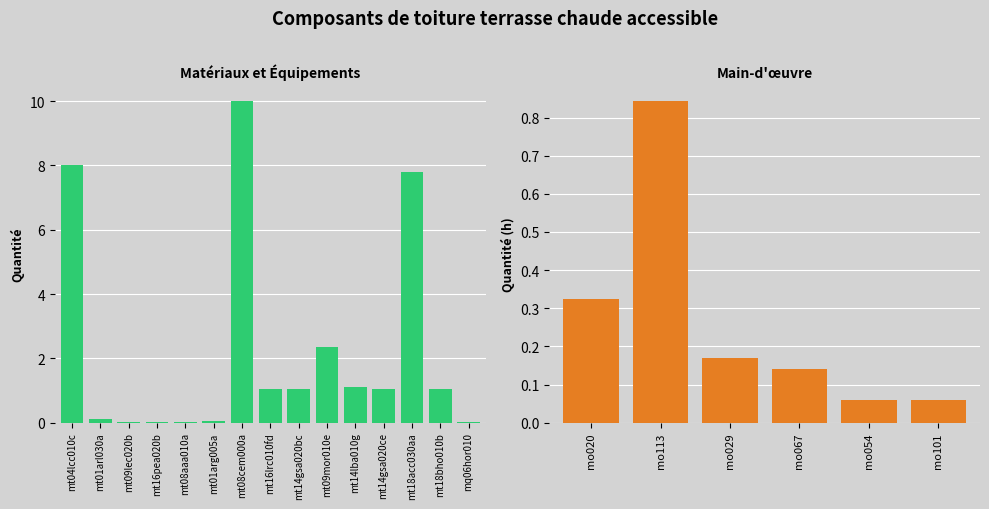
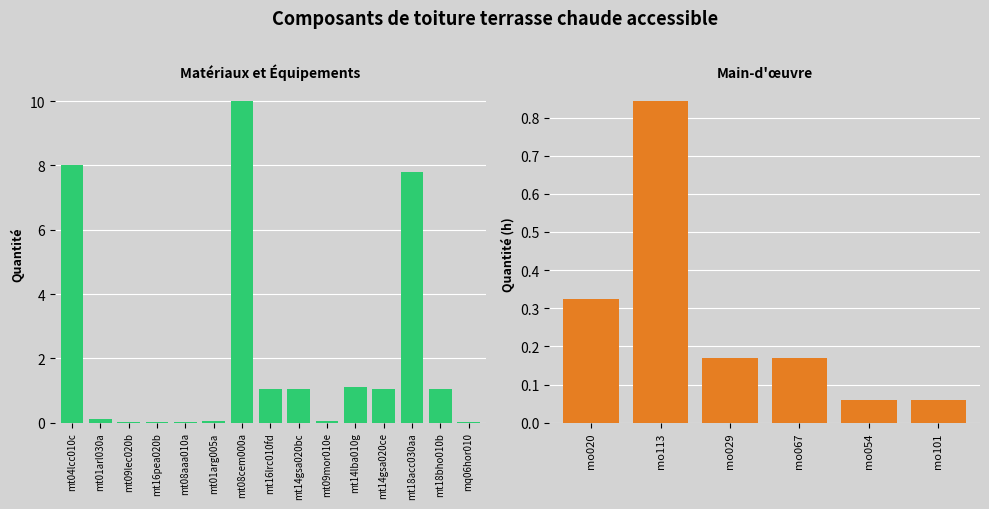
Matériaux et Équipements, mt09mor010e: 2.4 -> 0.0
Main-d'œuvre, mo067: 0.14 -> 0.17
